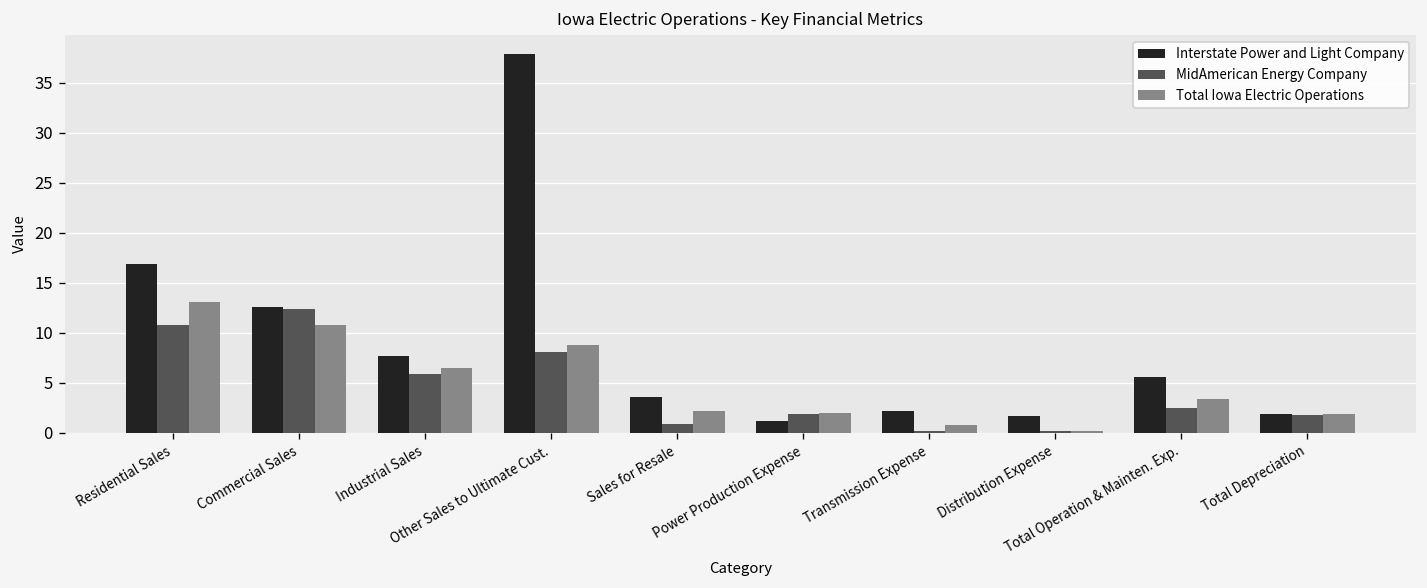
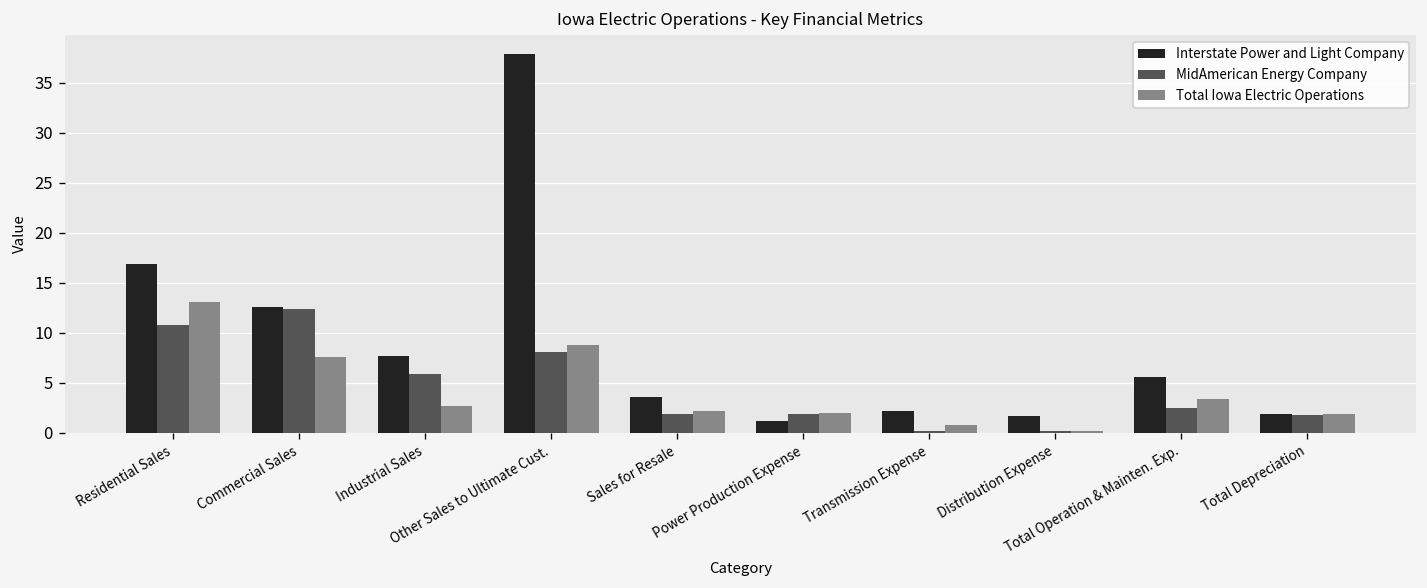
Total Iowa Electric Operations, Commercial Sales: 11 -> 8
Total Iowa Electric Operations, Industrial Sales: 6 -> 3
MidAmerican Energy Company, Sales for Resale: 1 -> 2
